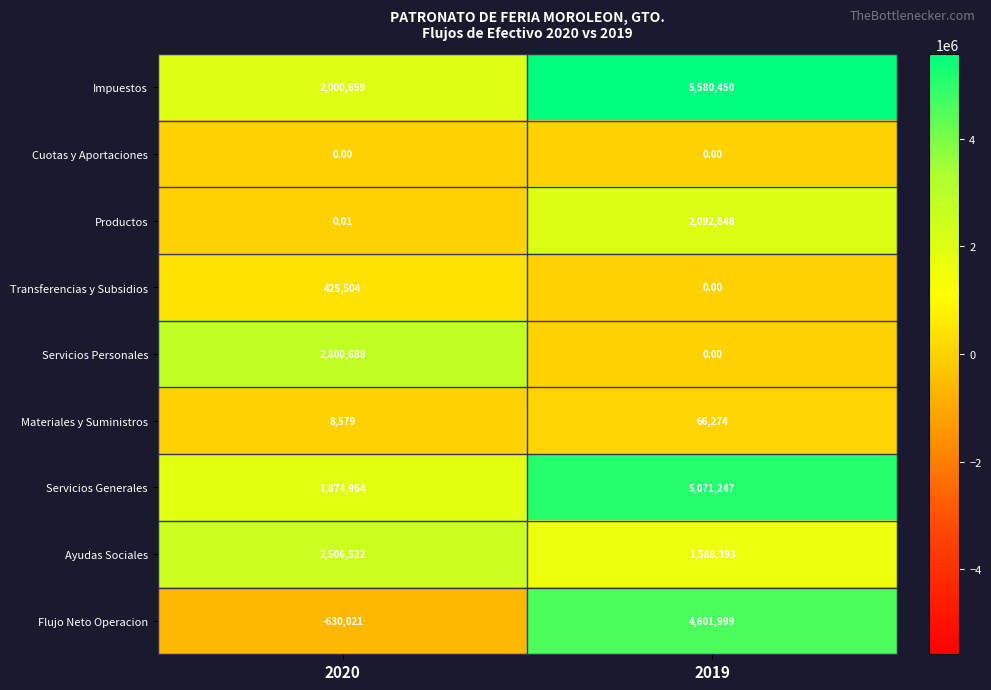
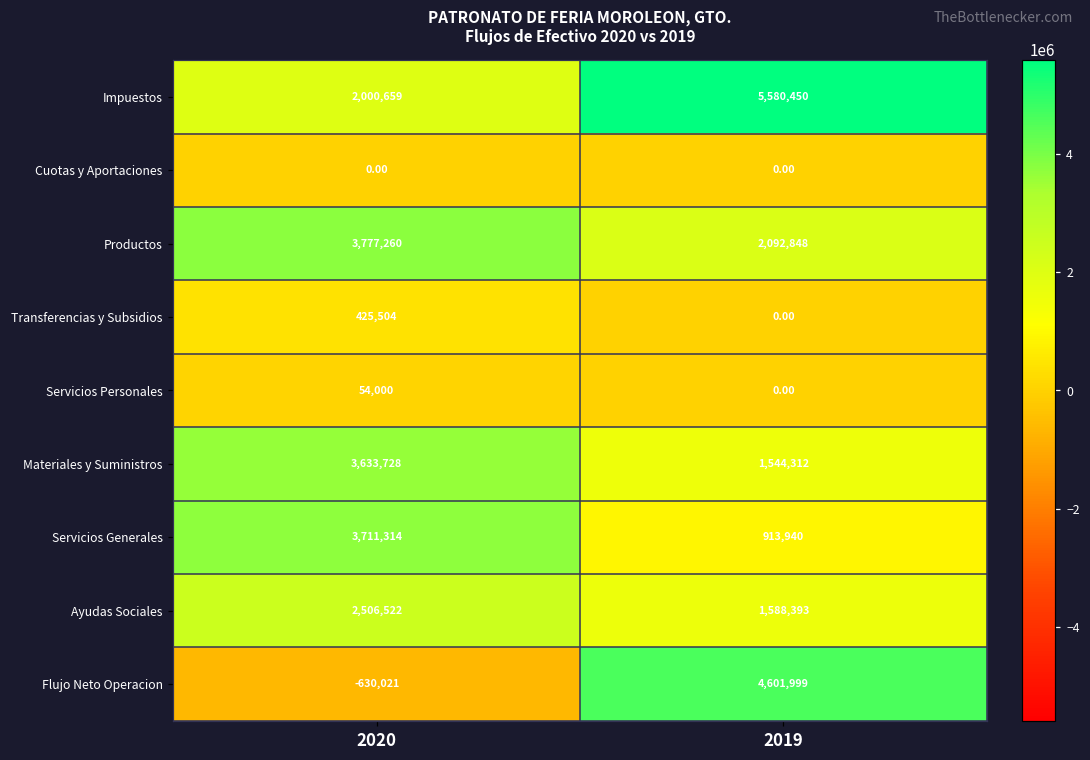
Productos, 2020: 0.01 -> 3,777,260
Servicios Personales, 2020: 2,800,688 -> 54,000
Materiales y Suministros, 2020: 8,579 -> 3,633,728
Materiales y Suministros, 2019: 66,274 -> 1,544,312
Servicios Generales, 2020: 1,874,964 -> 3,711,314
Servicios Generales, 2019: 5,071,247 -> 913,940
